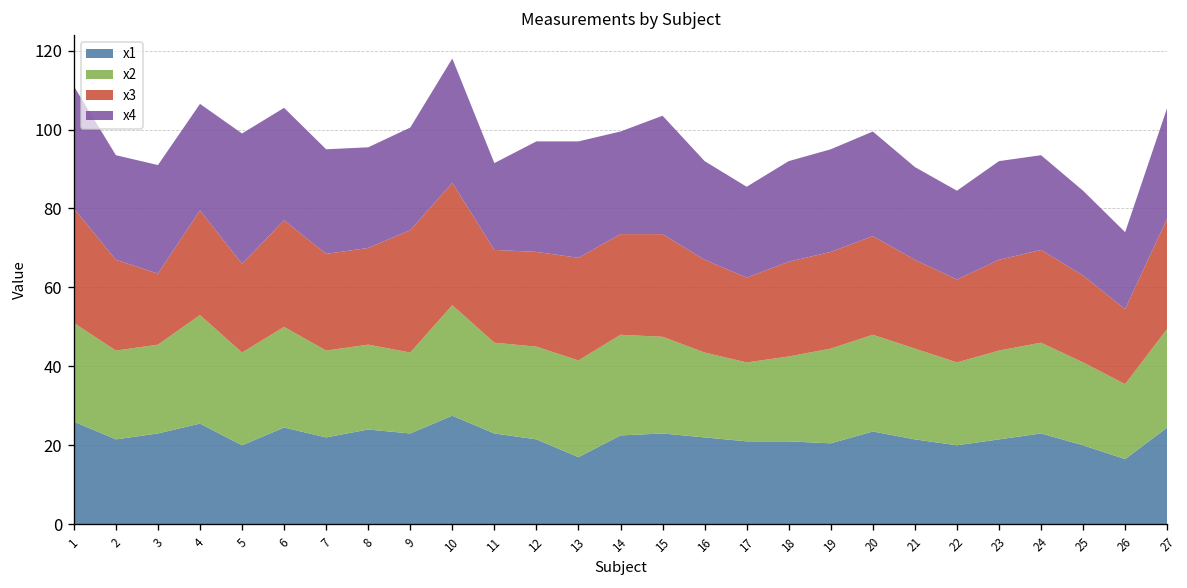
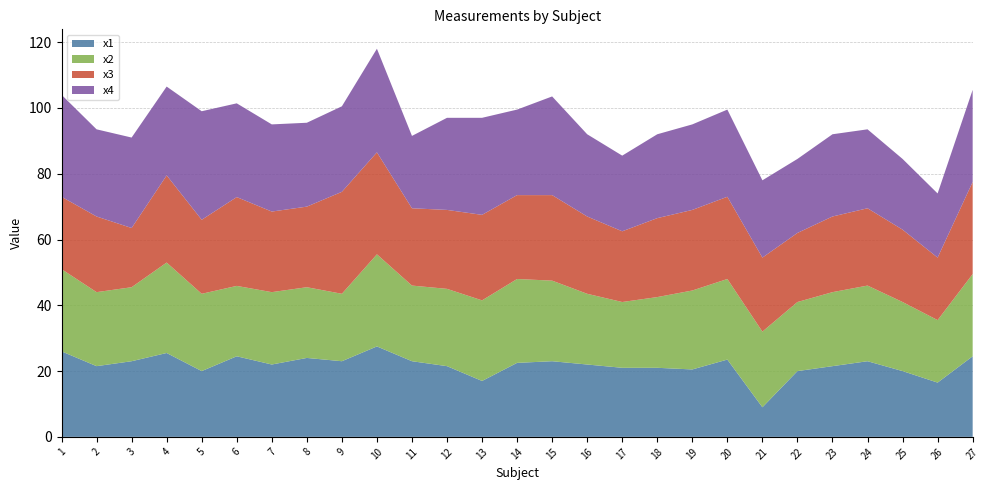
x3, 1: 29 -> 22
x2, 6: 26 -> 21
x1, 21: 22 -> 9
